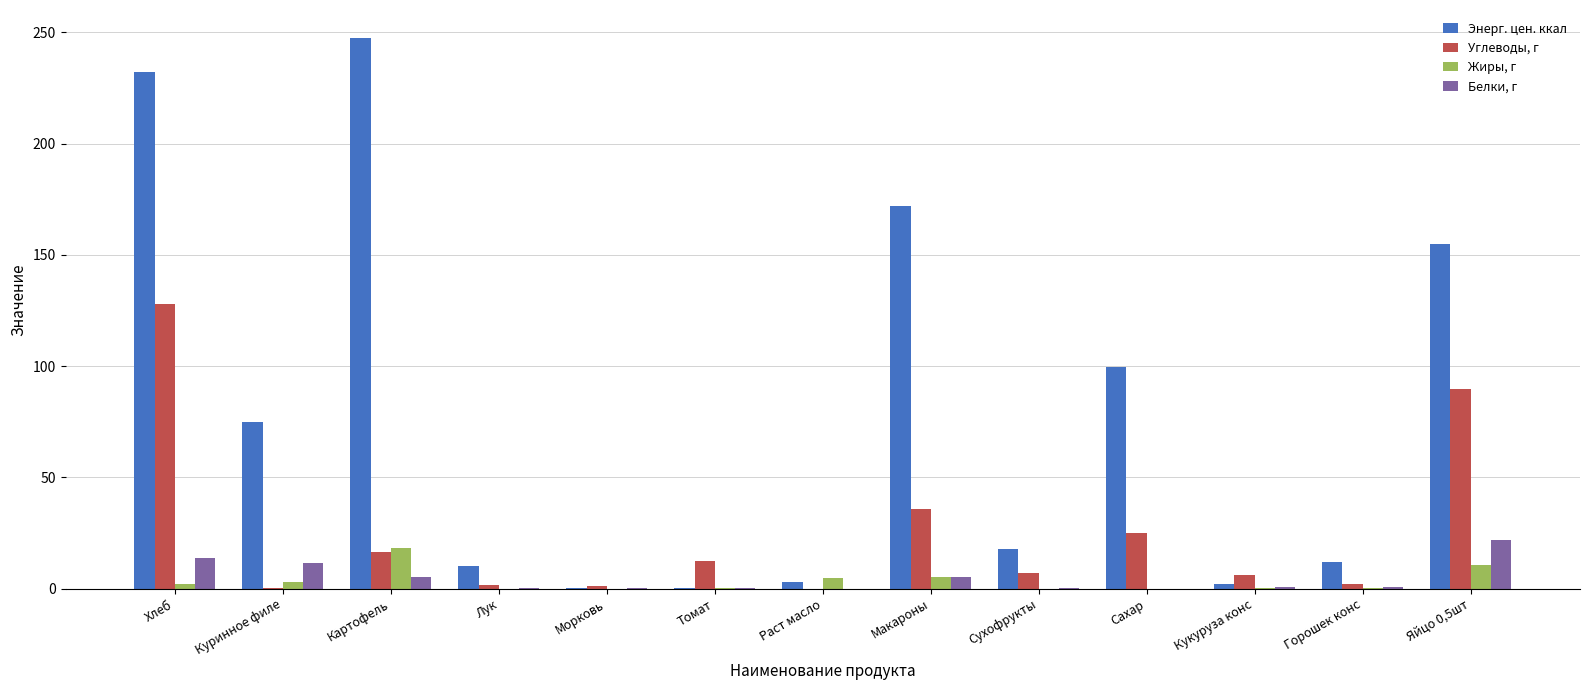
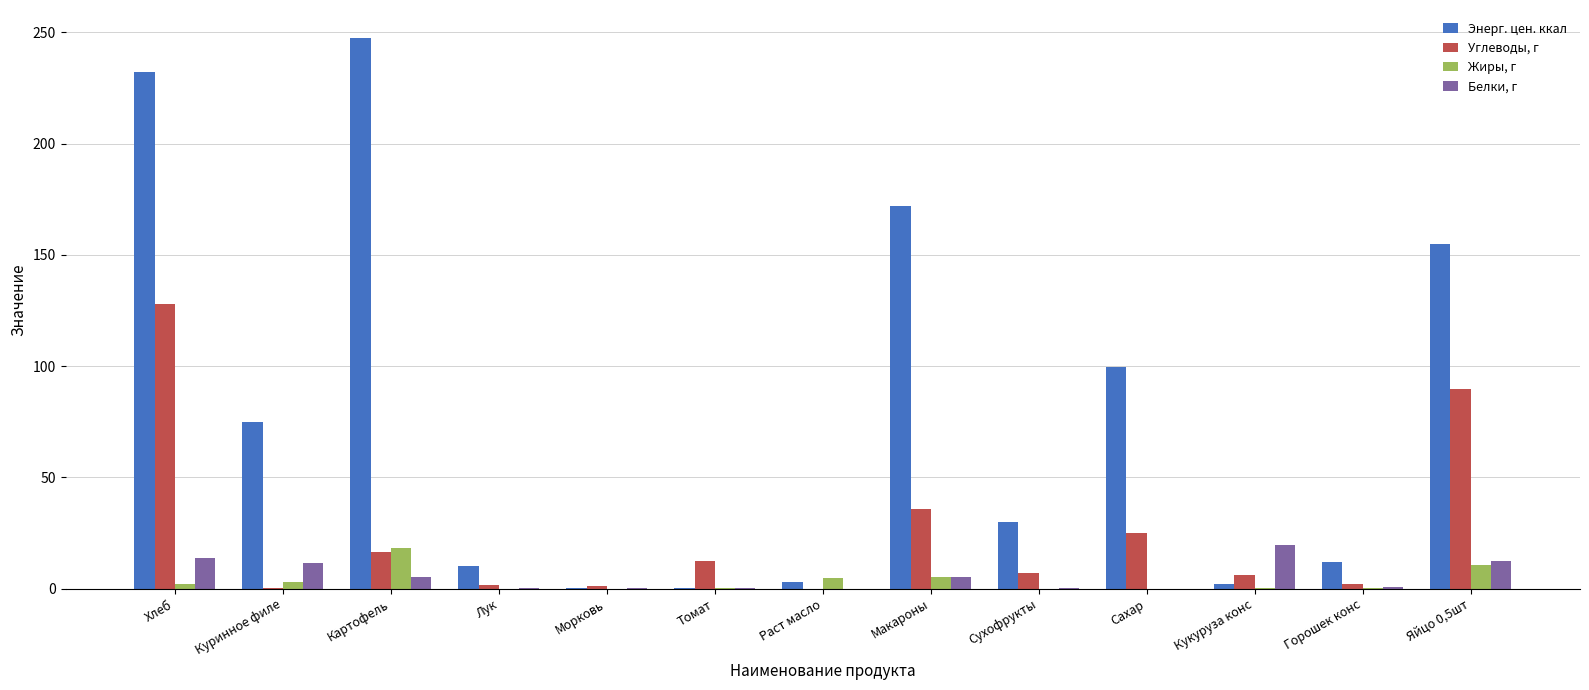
Энерг. цен. ккал, Сухофрукты: 18 -> 30
Белки, г, Кукуруза конс: 1 -> 20
Белки, г, Яйцо 0,5шт: 22 -> 13
